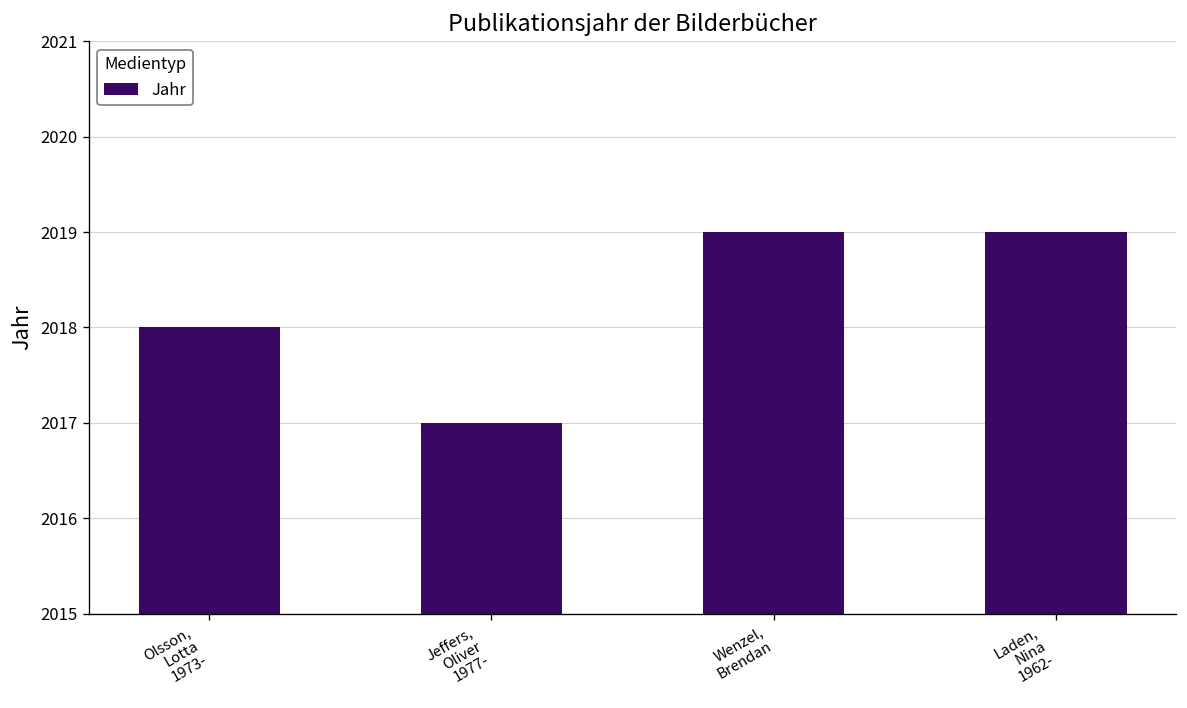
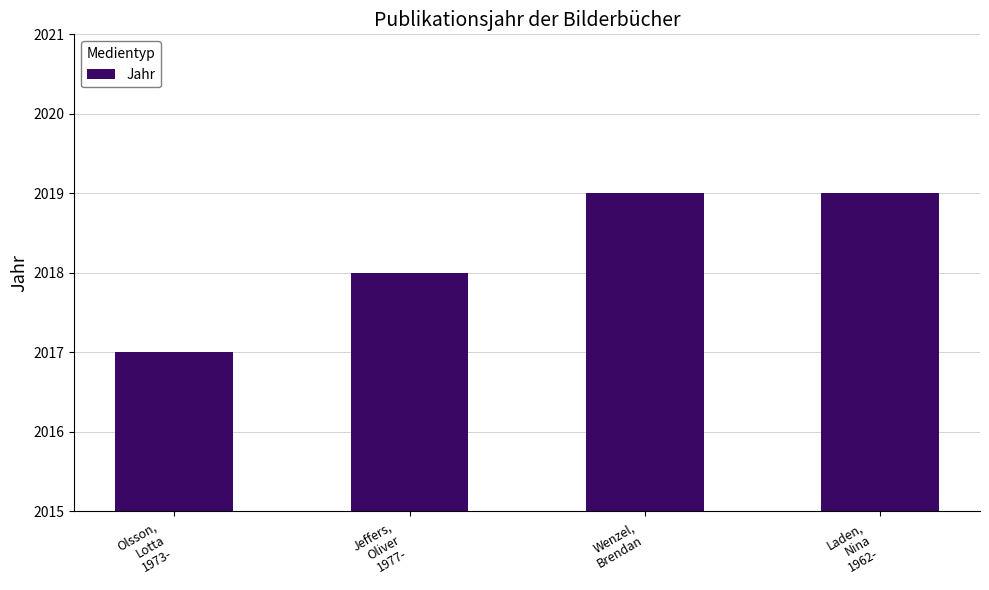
Olsson, Lotta 1973-: 2018 -> 2017
Jeffers, Oliver 1977-: 2017 -> 2018
